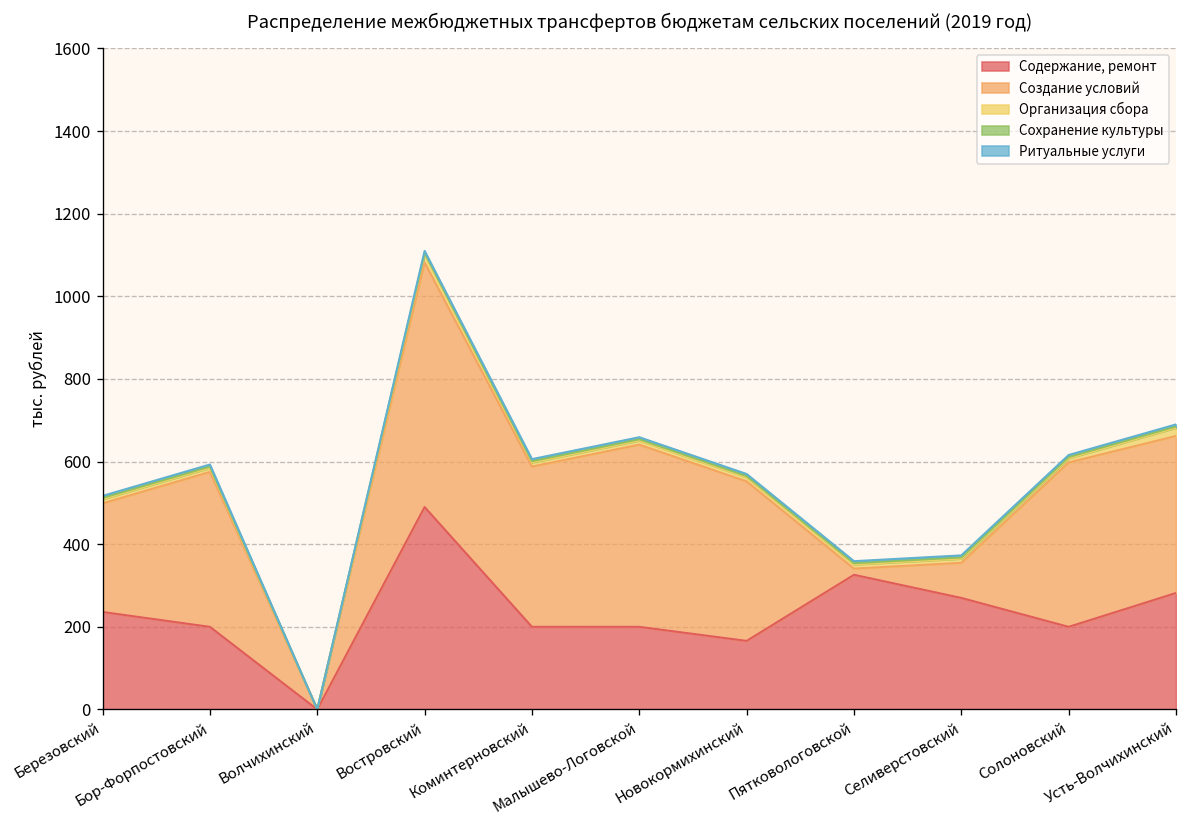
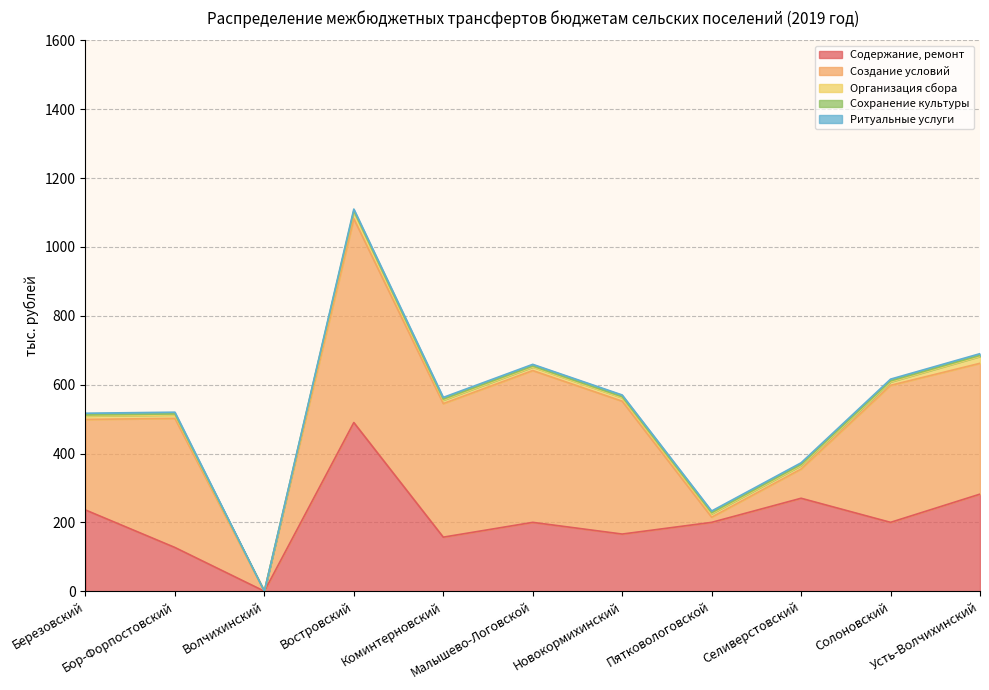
Содержание, ремонт, Бор-Форпостовский: 200 -> 130
Содержание, ремонт, Коминтерновский: 200 -> 160
Содержание, ремонт, Пятковологовской: 330 -> 200
